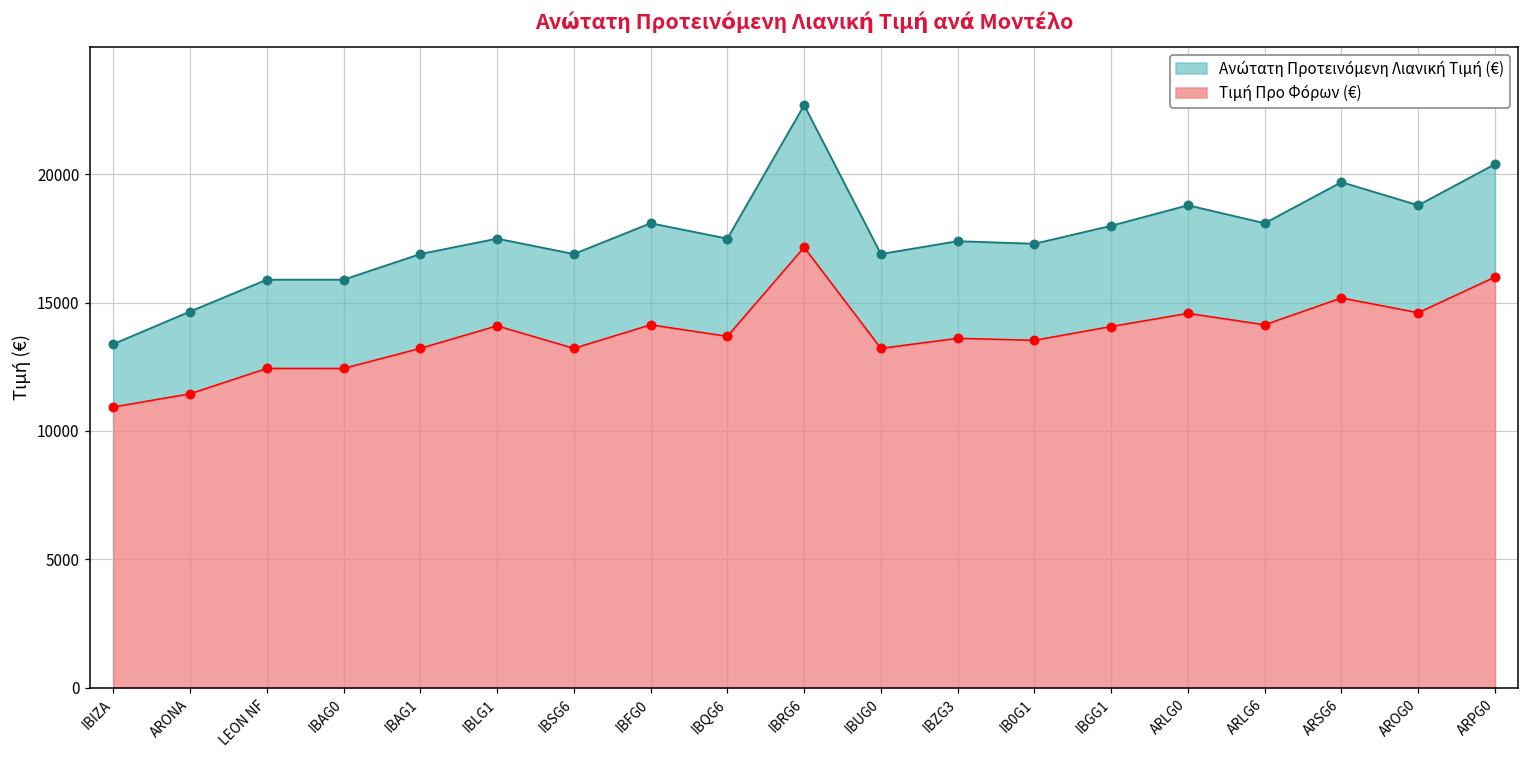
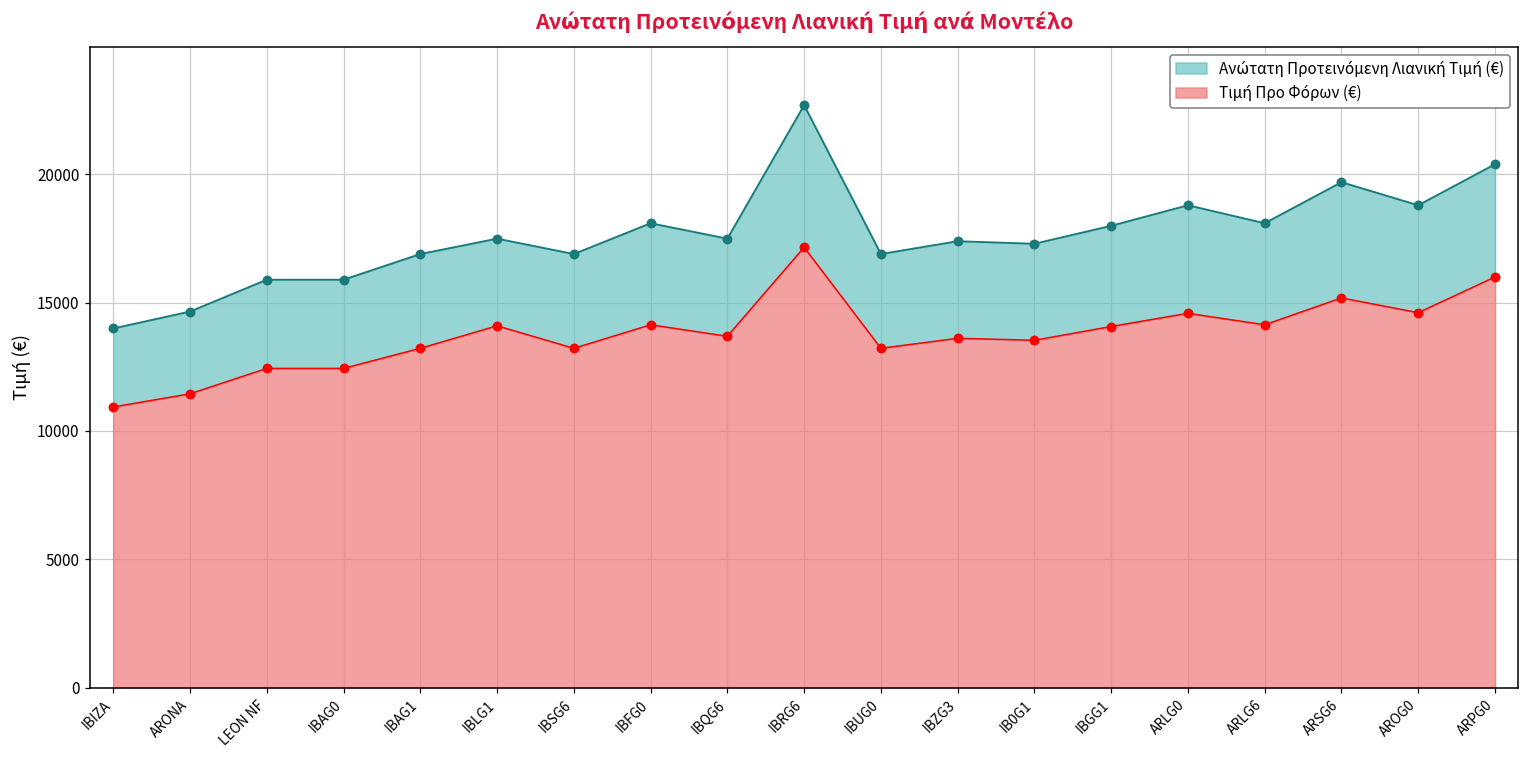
Ανώτατη Προτεινόμενη Λιανική Τιμή (€), IBIZA: 13400 -> 14000
